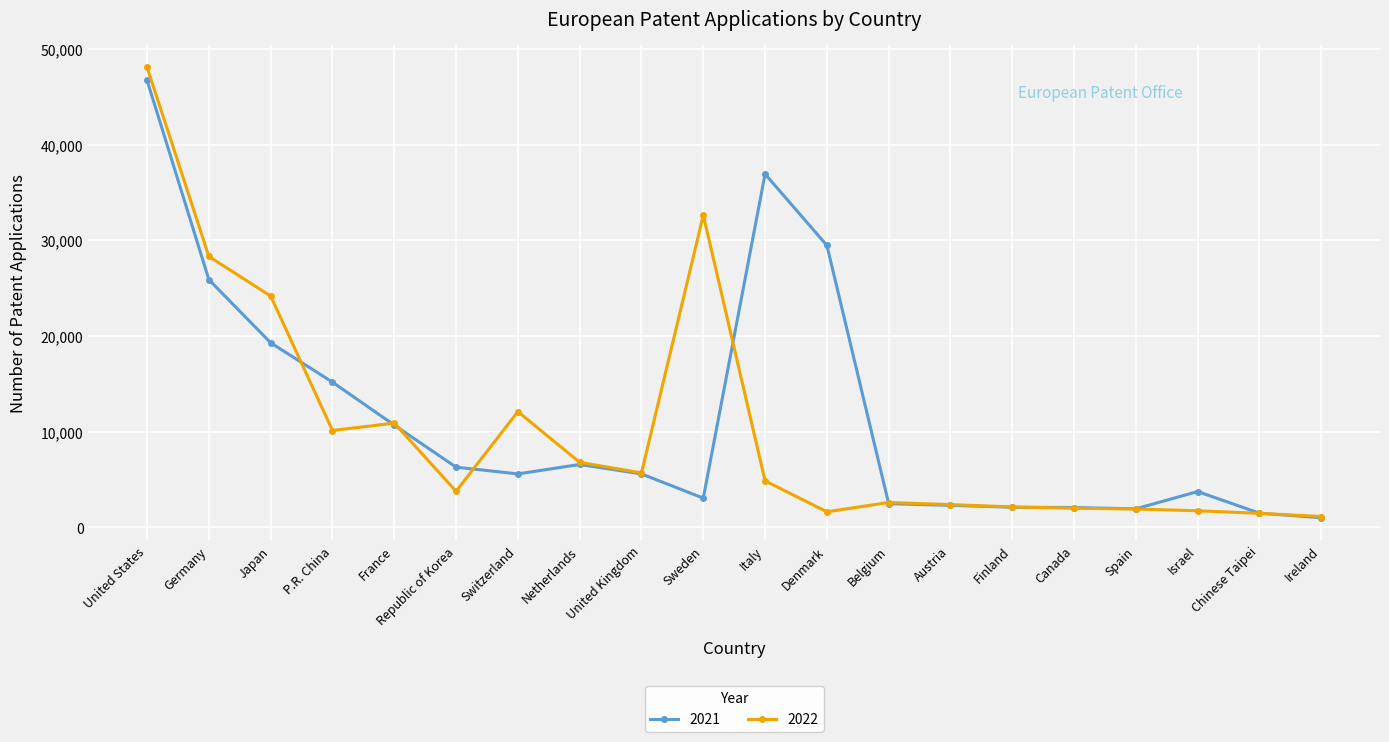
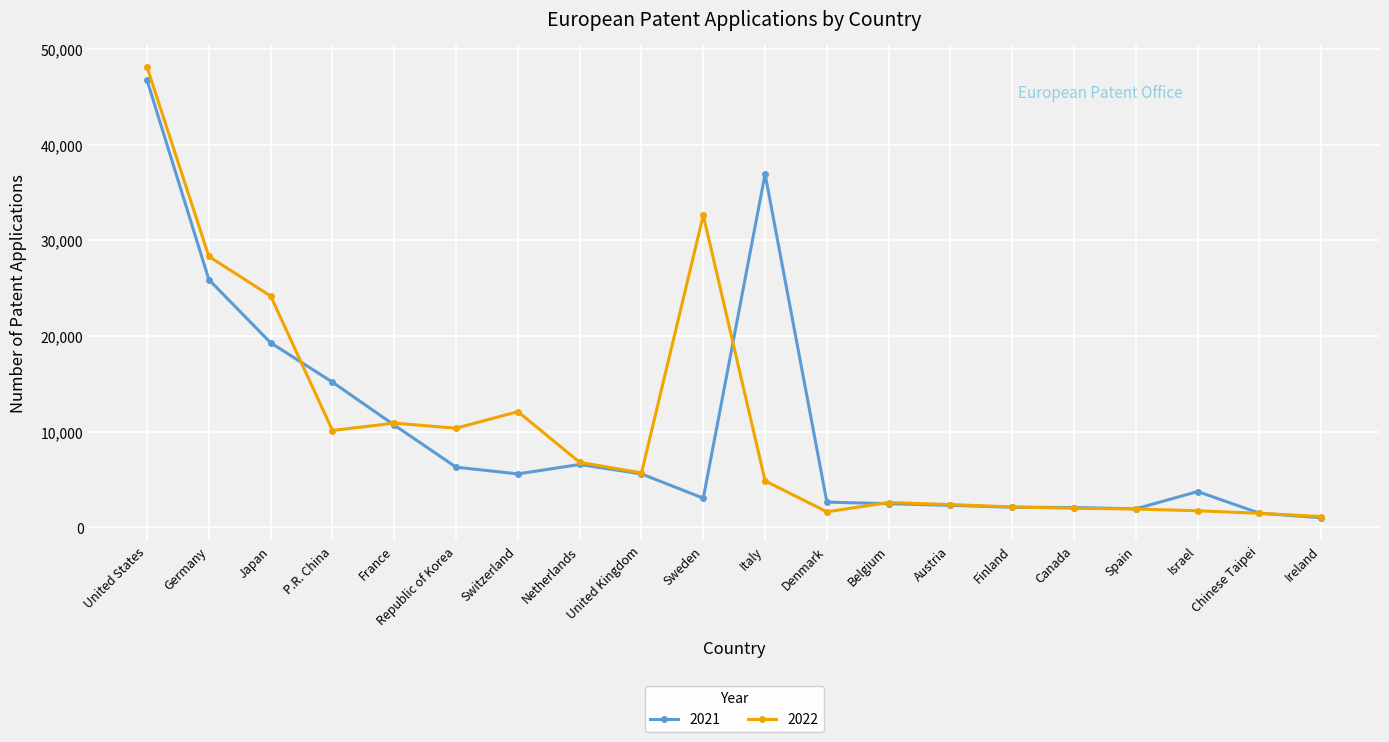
2022, Republic of Korea: 4,000 -> 10,000
2021, Denmark: 29,000 -> 3,000
